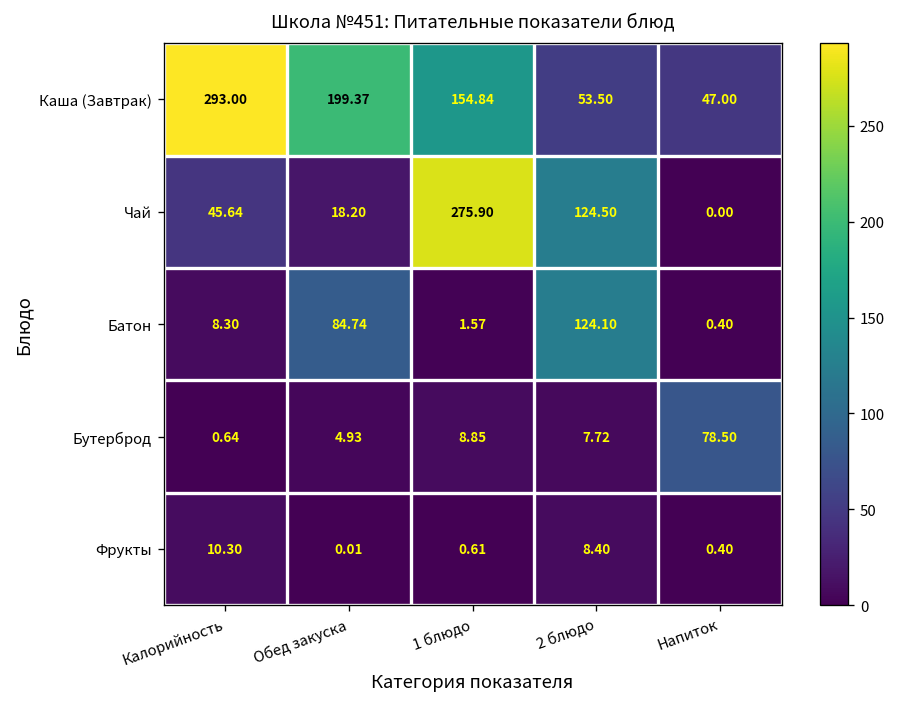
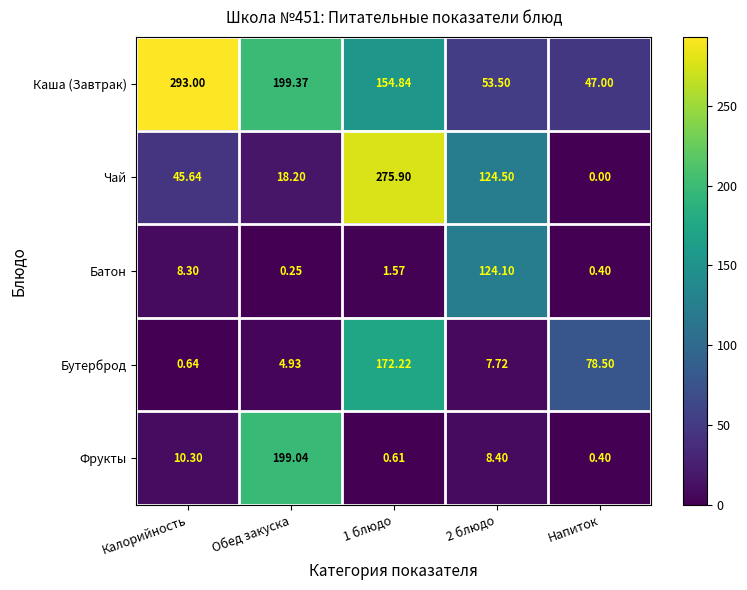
Батон, Обед закуска: 84.74 -> 0.25
Бутерброд, 1 блюдо: 8.85 -> 172.22
Фрукты, Обед закуска: 0.01 -> 199.04
